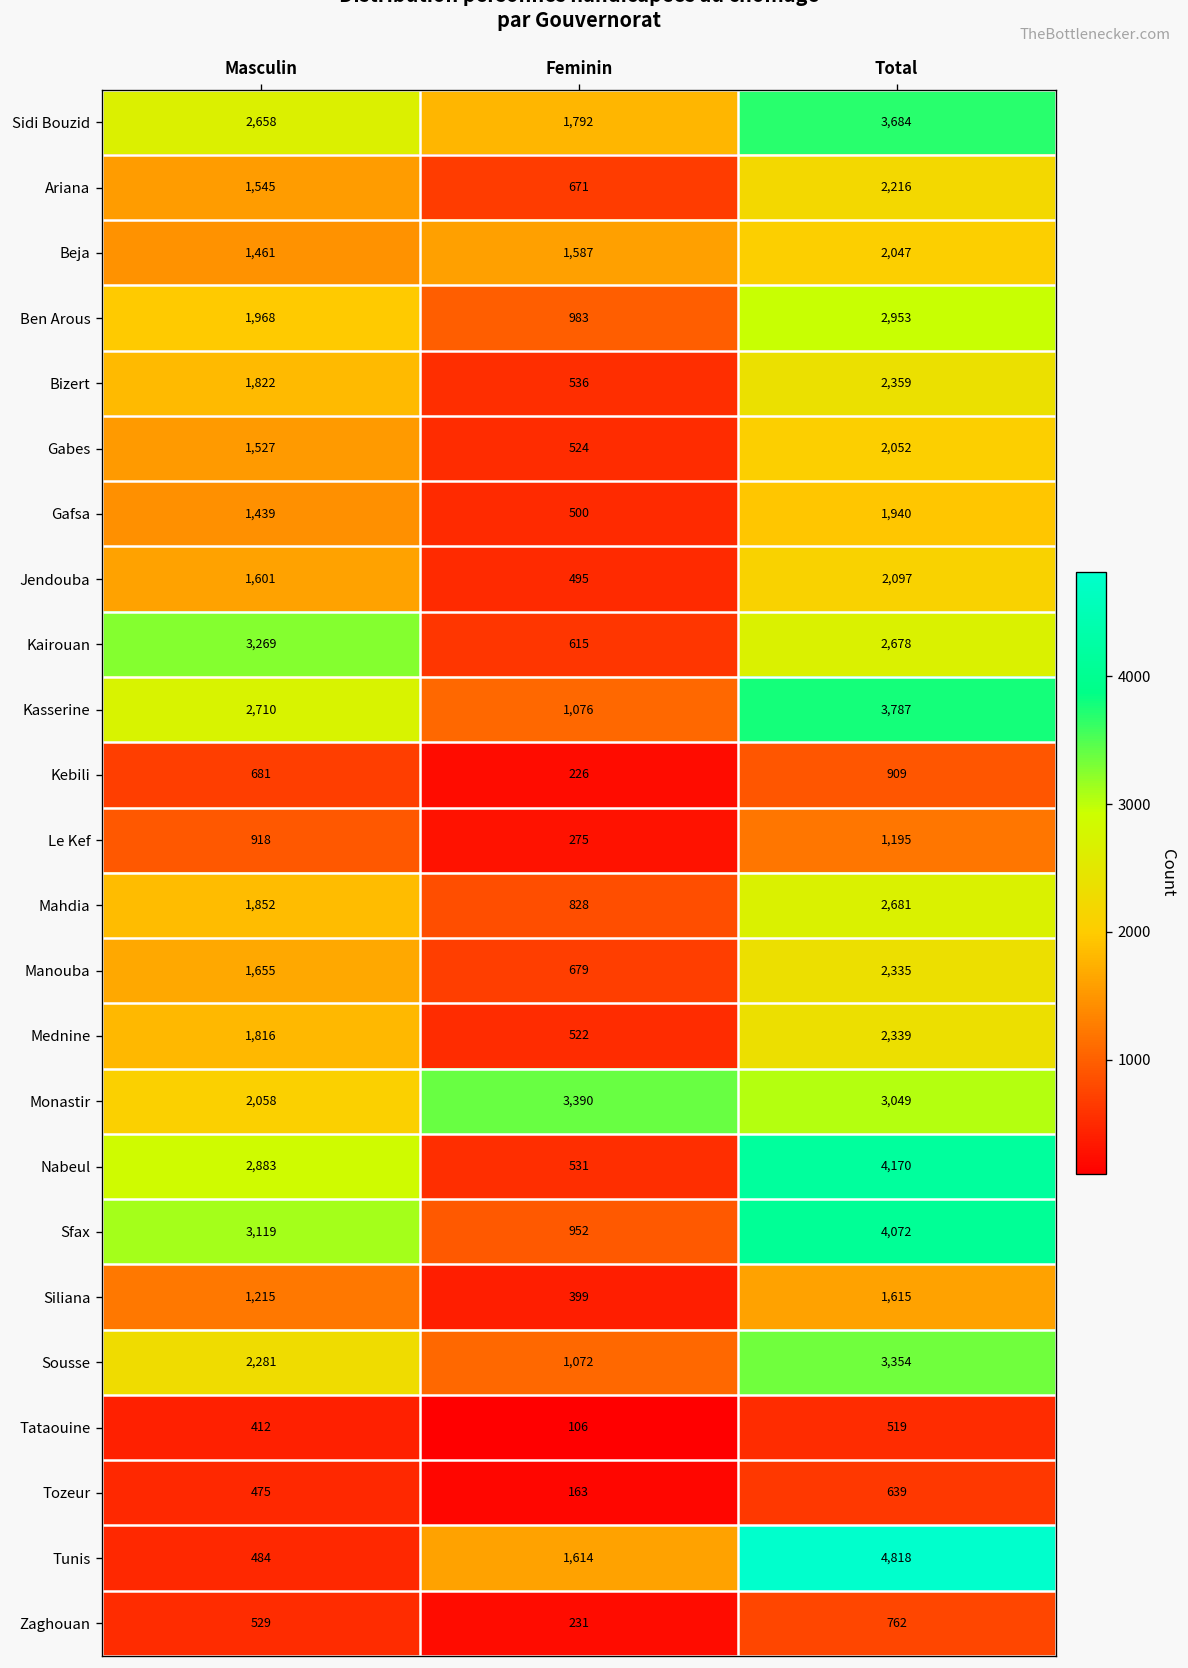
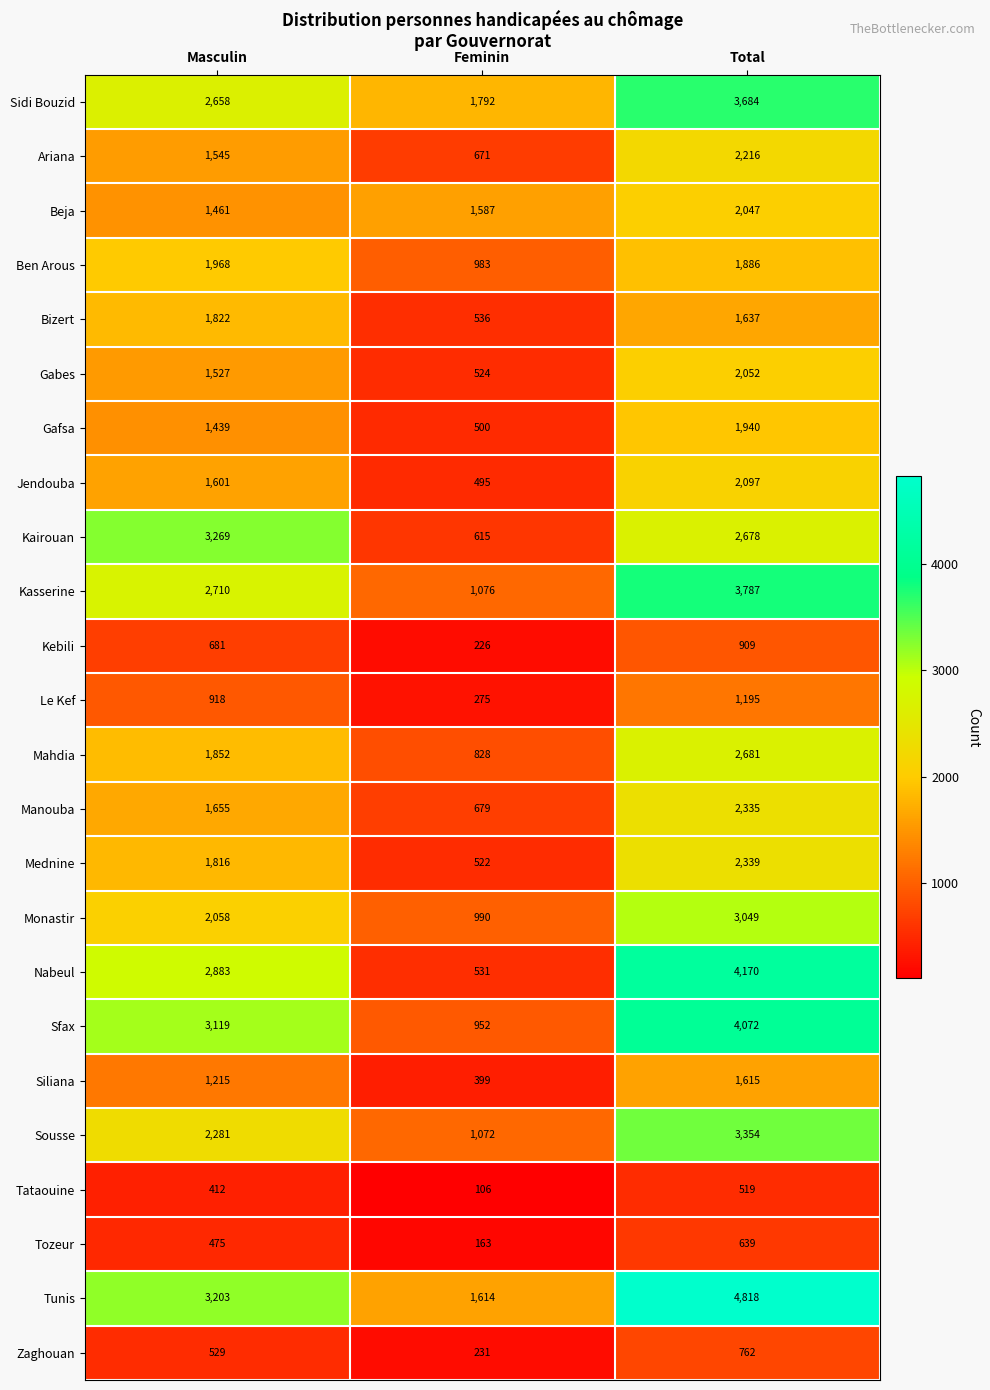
Ben Arous, Total: 2,953 -> 1,886
Bizert, Total: 2,359 -> 1,637
Monastir, Feminin: 3,390 -> 990
Tunis, Masculin: 484 -> 3,203
